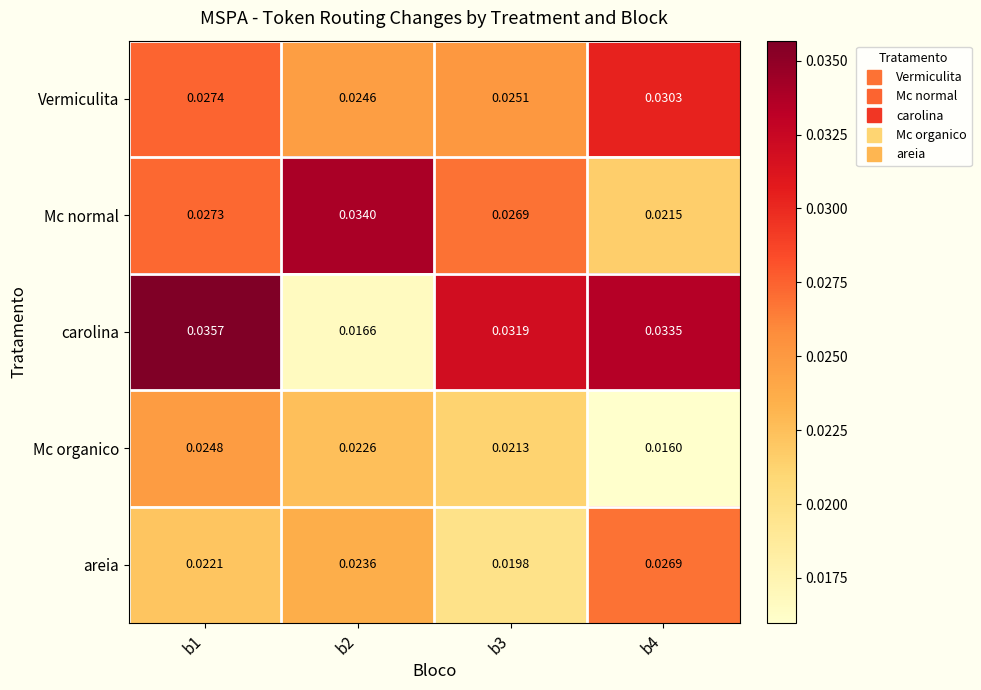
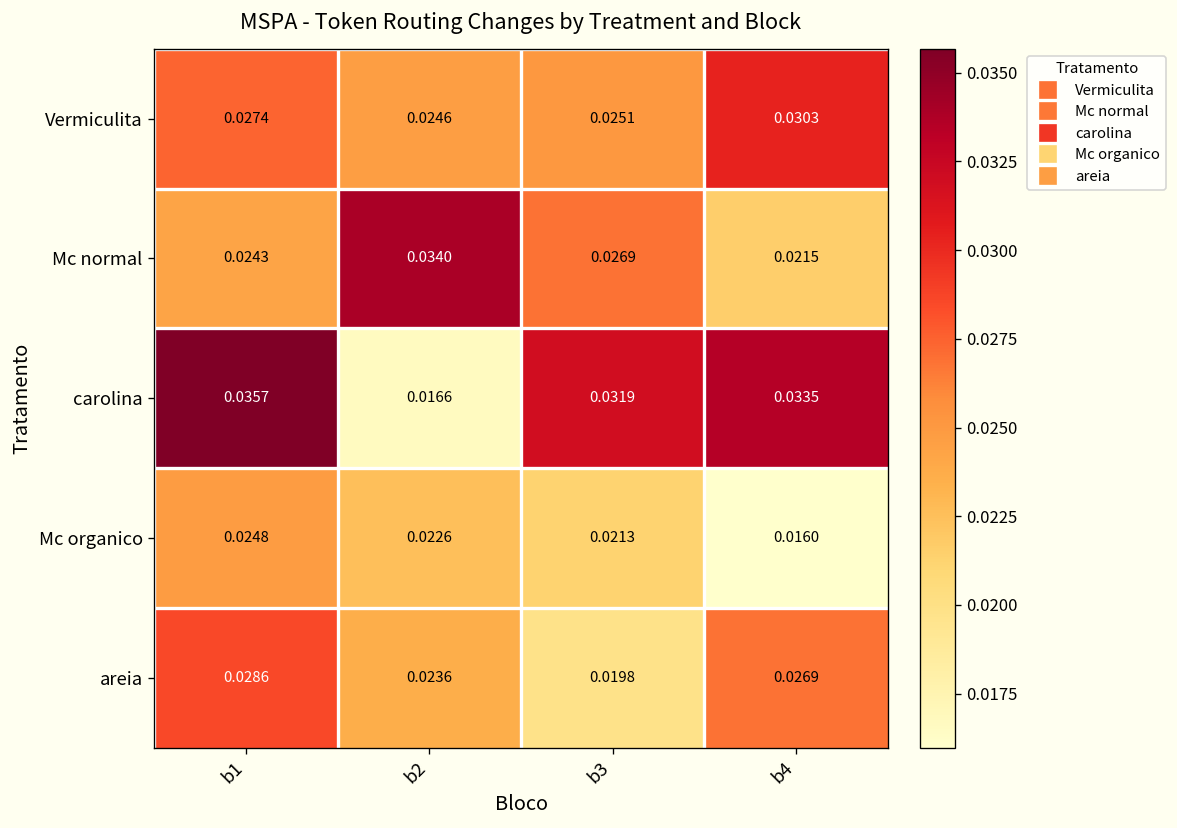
Mc normal, b1: 0.0273 -> 0.0243
areia, b1: 0.0221 -> 0.0286
